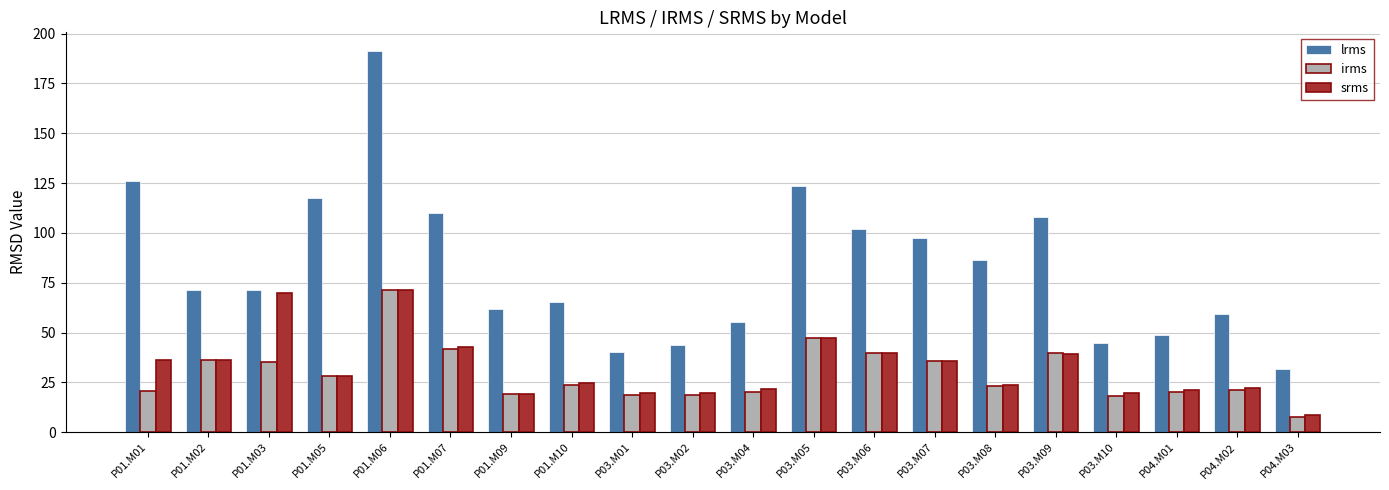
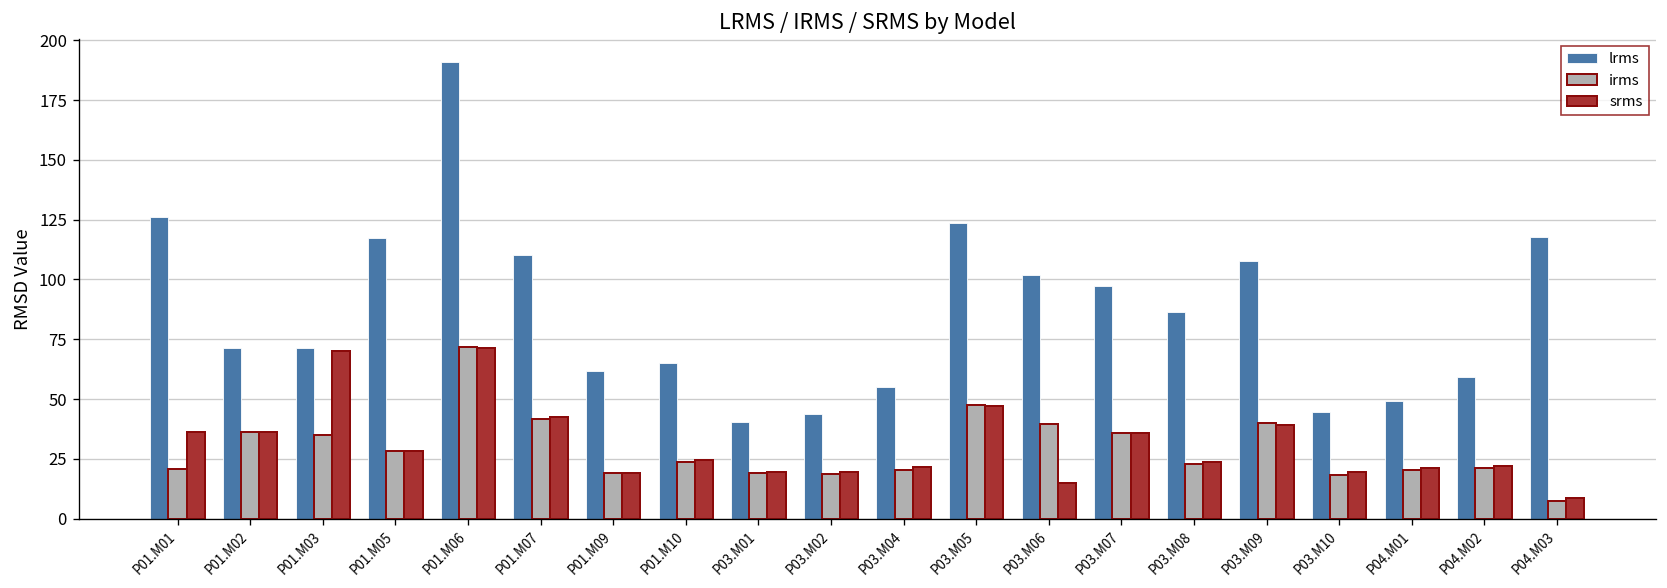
srms, P03.M06: 40 -> 15
lrms, P04.M03: 32 -> 118
